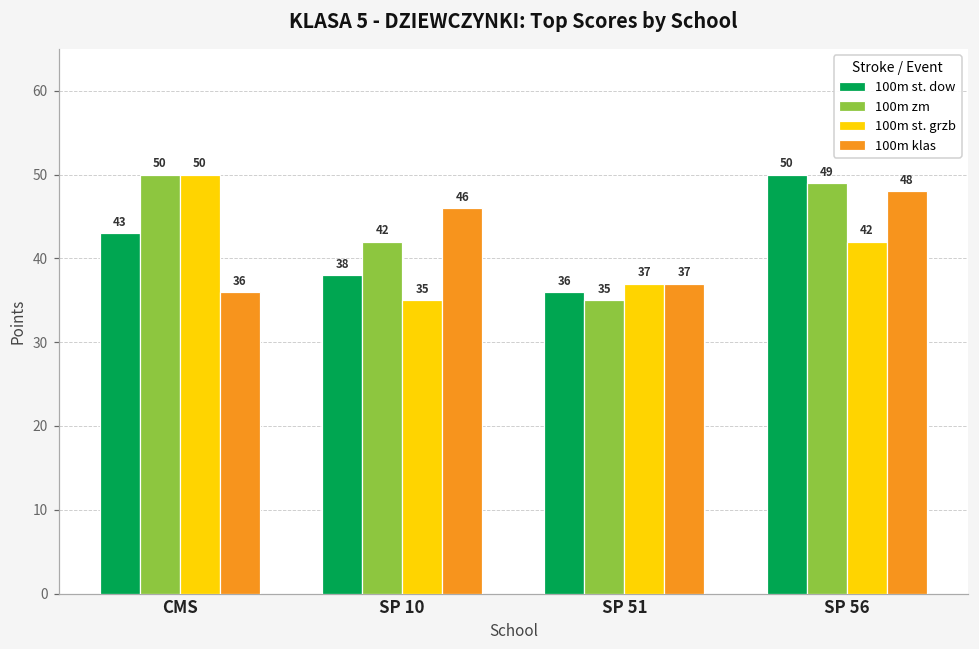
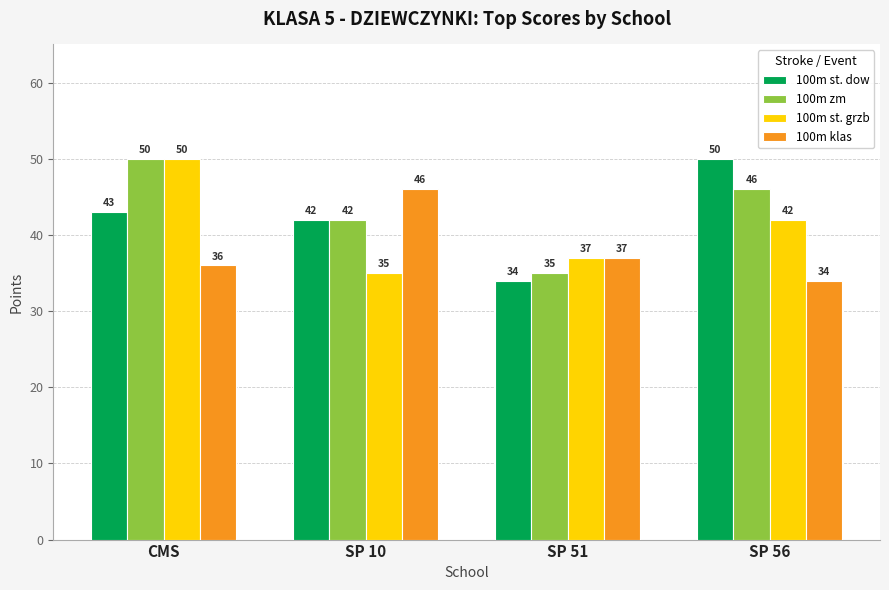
100m st. dow, SP 10: 38 -> 42
100m st. dow, SP 51: 36 -> 34
100m zm, SP 56: 49 -> 46
100m klas, SP 56: 48 -> 34
